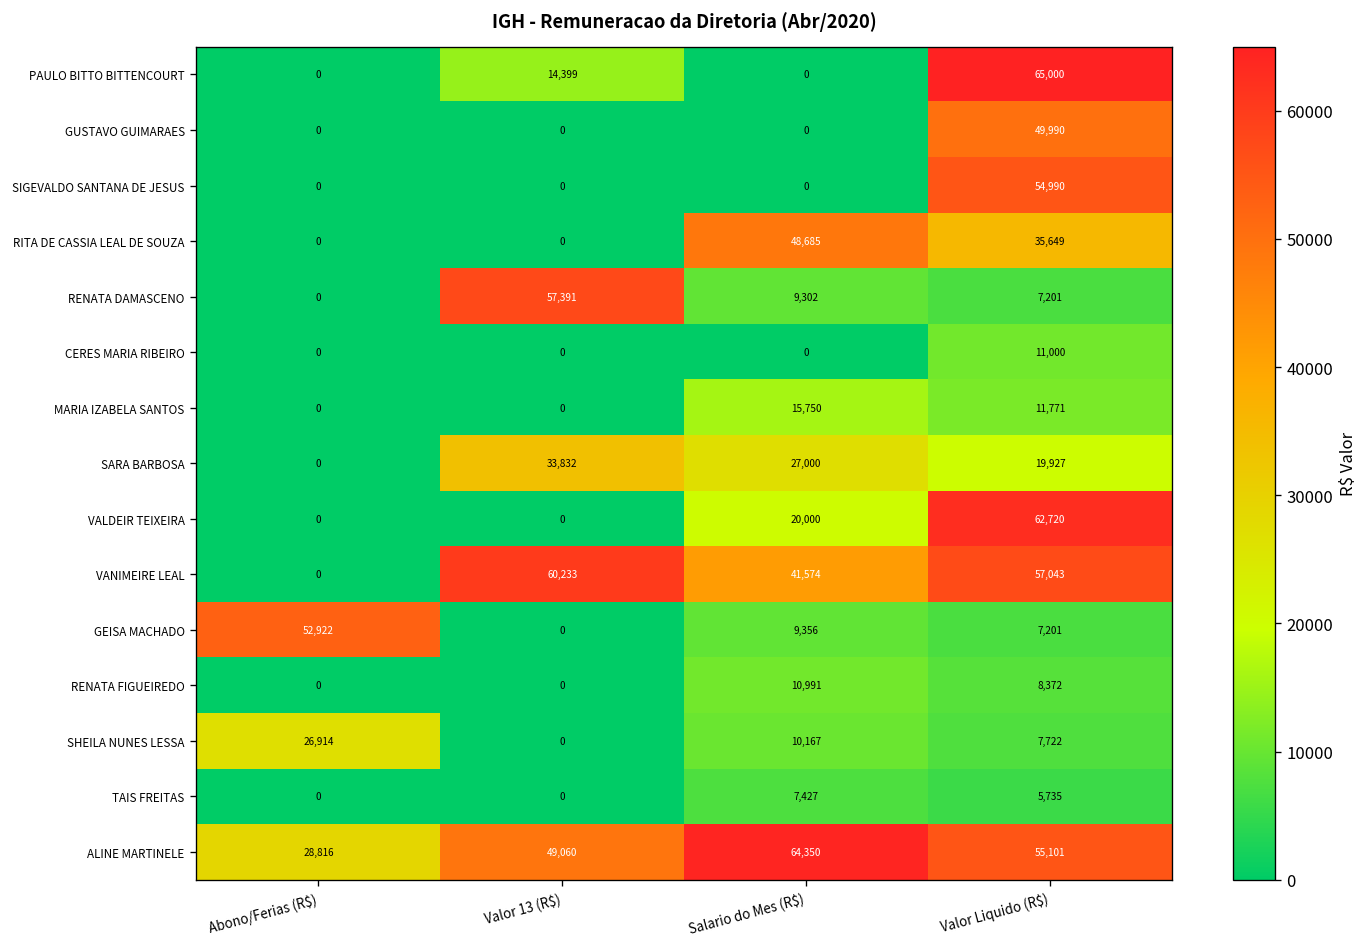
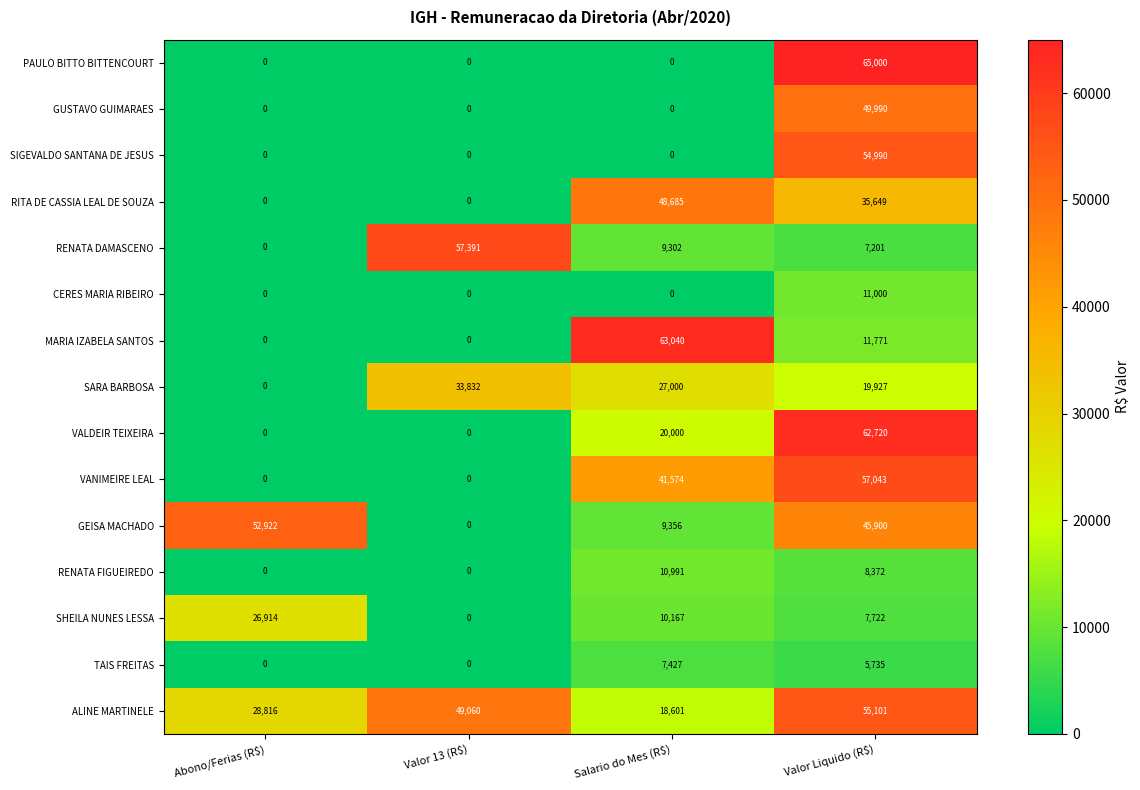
PAULO BITTO BITTENCOURT, Valor 13 (R$): 14,399 -> 0
MARIA IZABELA SANTOS, Salario do Mes (R$): 15,750 -> 63,040
VANIMEIRE LEAL, Valor 13 (R$): 60,233 -> 0
GEISA MACHADO, Valor Liquido (R$): 7,201 -> 45,900
ALINE MARTINELE, Salario do Mes (R$): 64,350 -> 18,601
